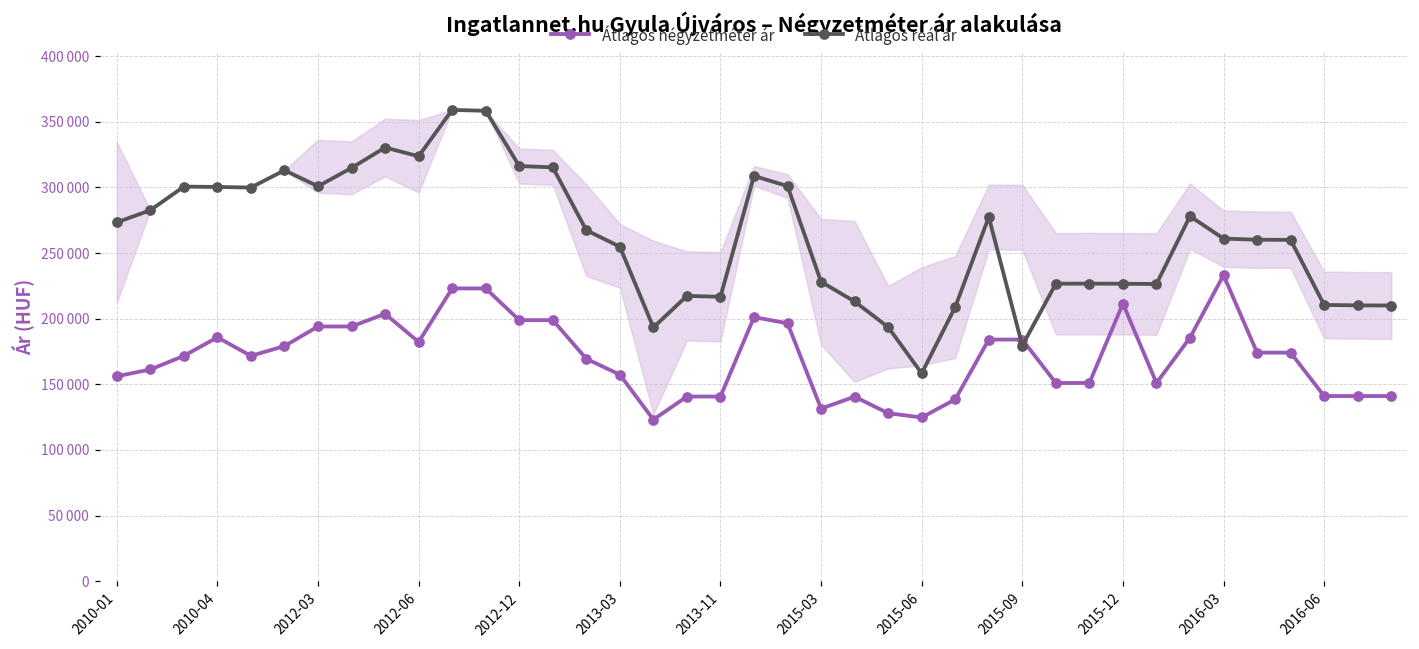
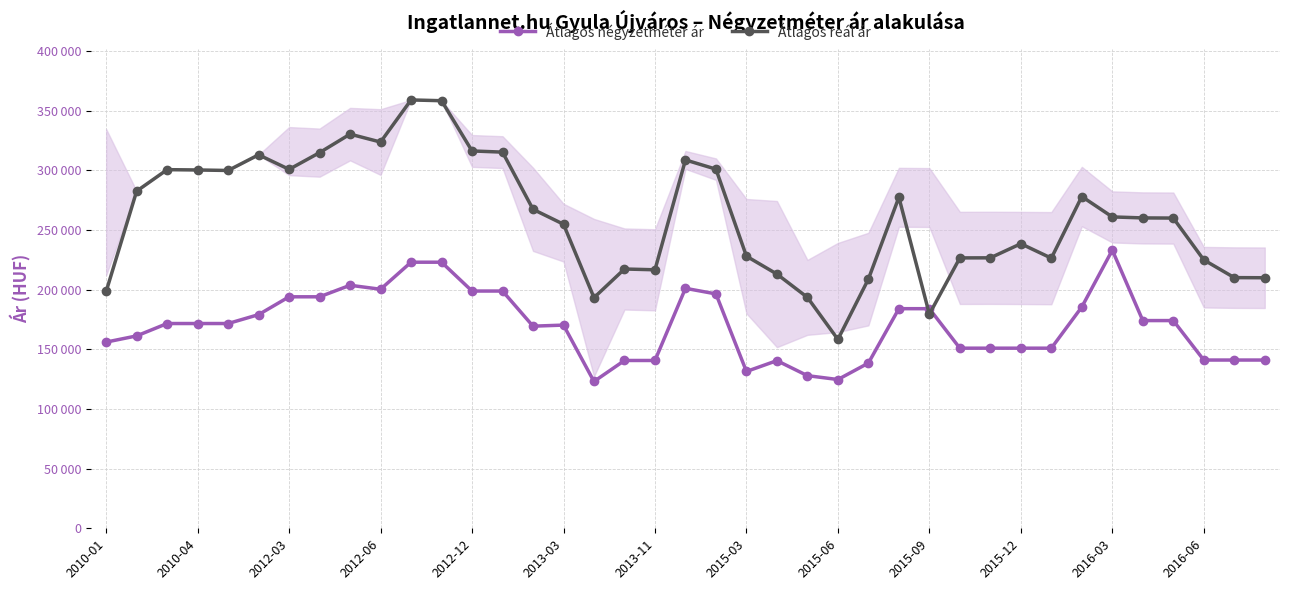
Átlagos reál ár, 2010-01: 273000 -> 199000
Átlagos négyzetméter ár, 2010-04: 186000 -> 172000
Átlagos négyzetméter ár, 2012-06: 182000 -> 200000
Átlagos négyzetméter ár, 2013-03: 157000 -> 170000
Átlagos négyzetméter ár, 2015-12: 212000 -> 151000
Átlagos reál ár, 2015-12: 227000 -> 239000
Átlagos reál ár, 2016-06: 211000 -> 225000
